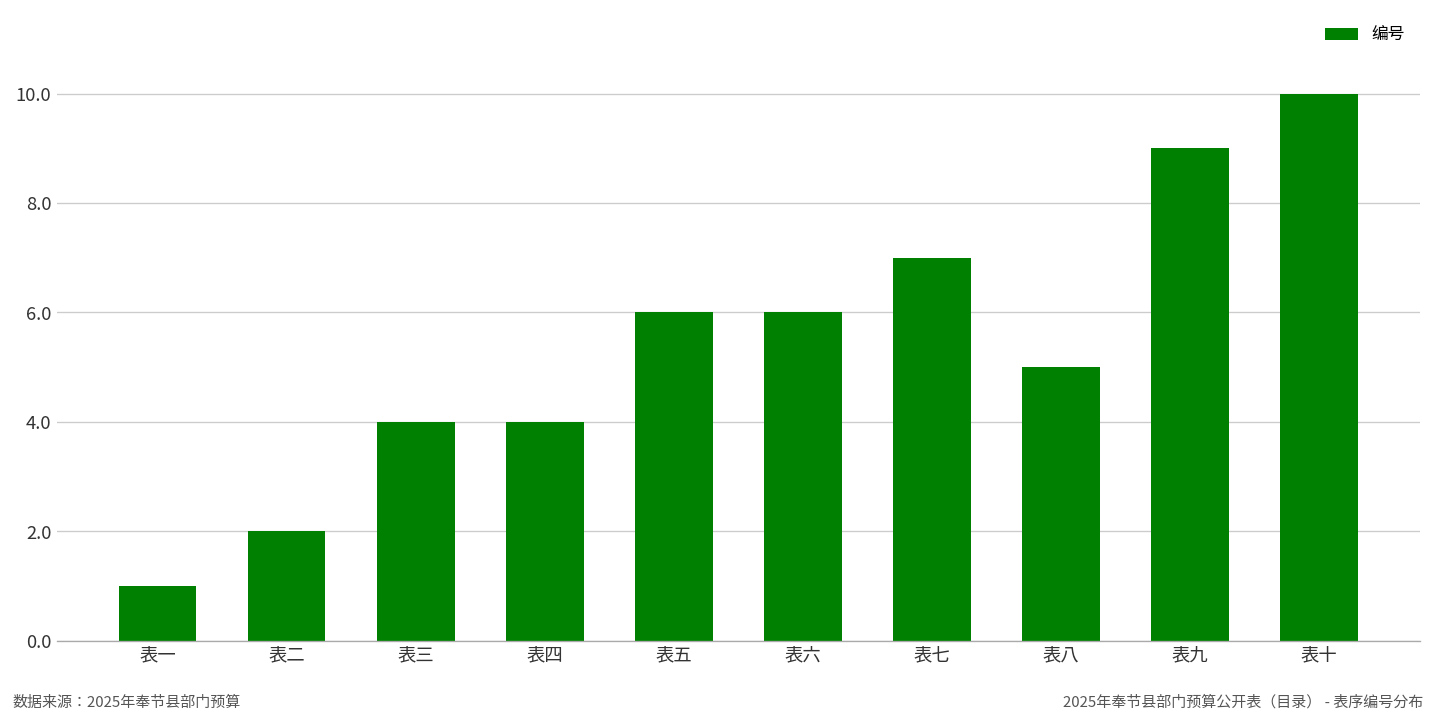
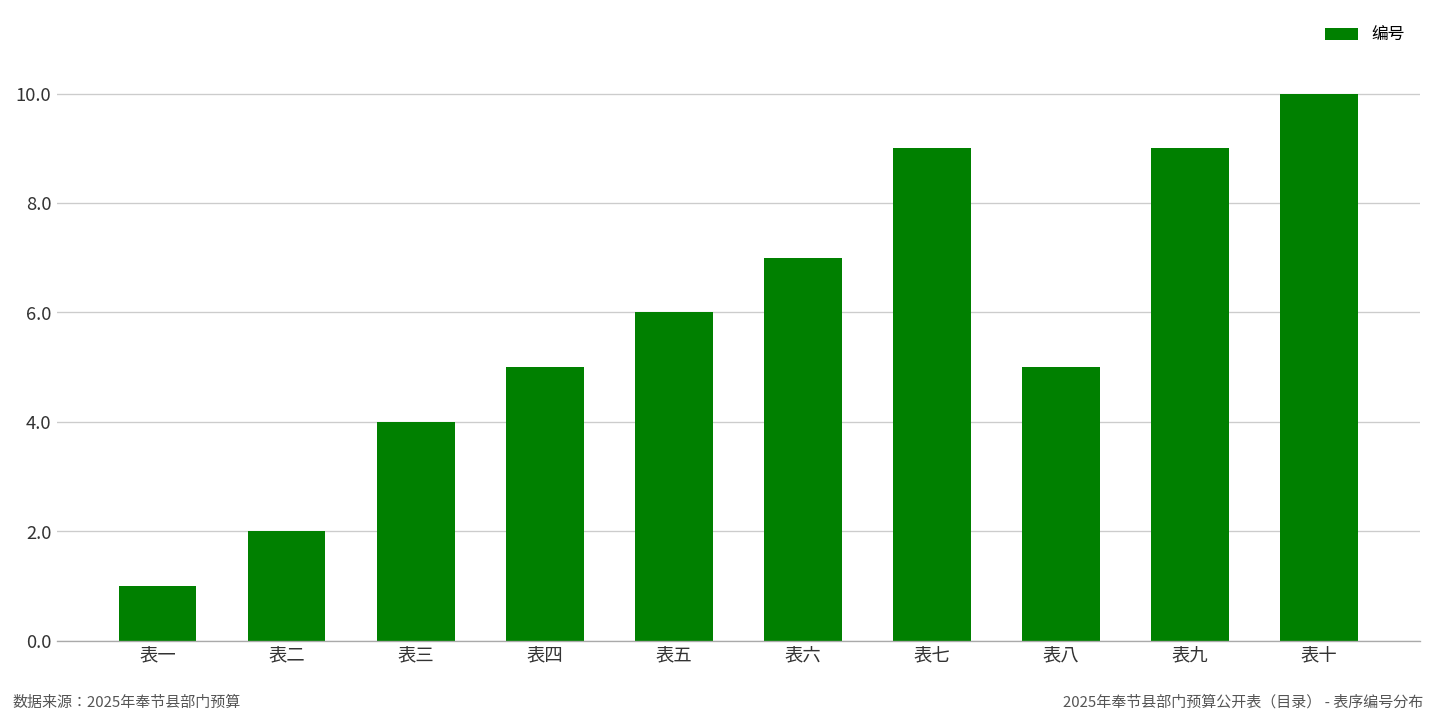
表四: 4 -> 5
表六: 6 -> 7
表七: 7 -> 9
